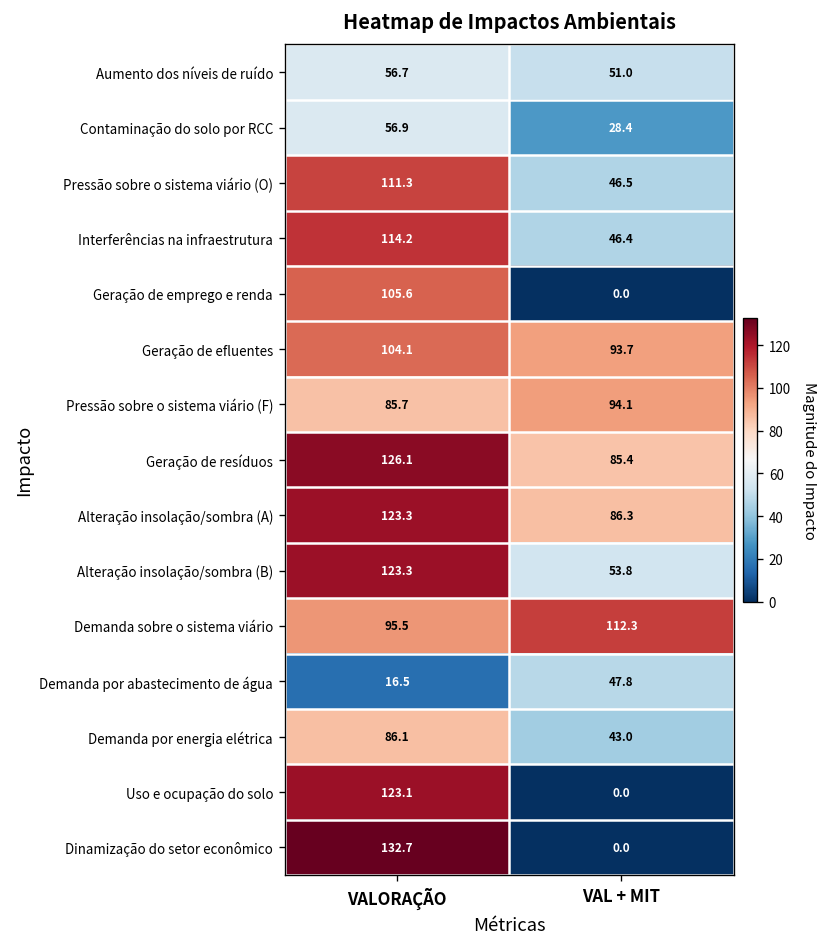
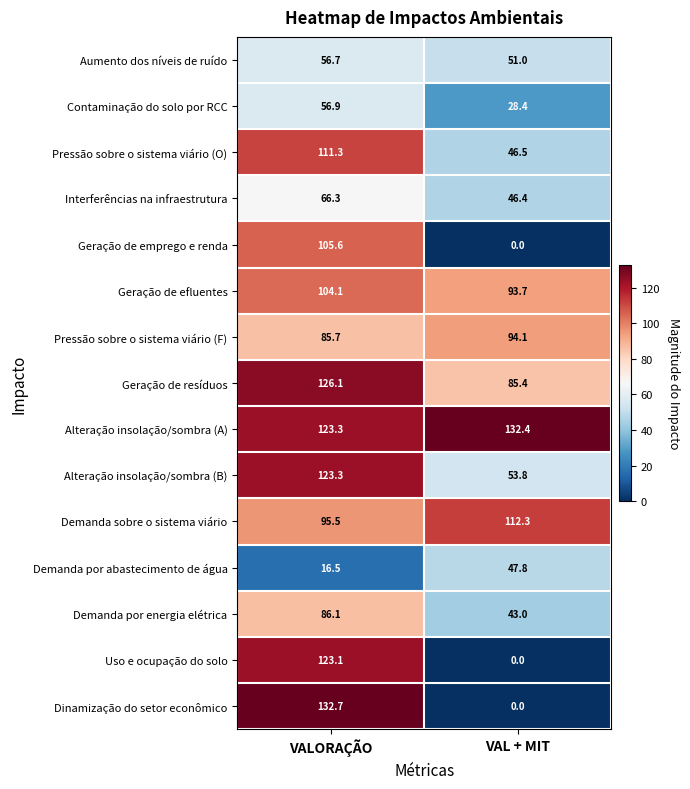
Interferências na infraestrutura, VALORAÇÃO: 114.2 -> 66.3
Alteração insolação/sombra (A), VAL + MIT: 86.3 -> 132.4
